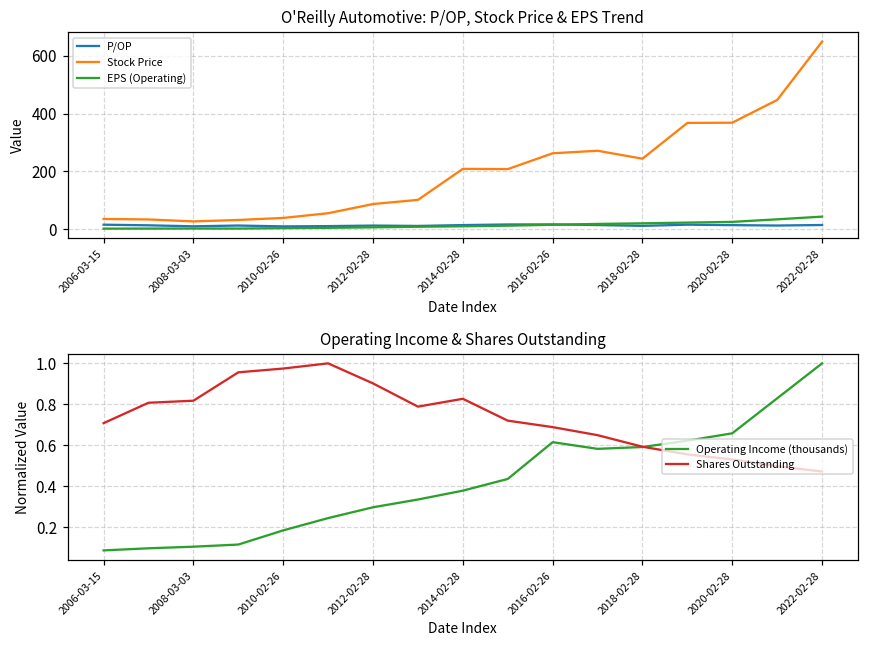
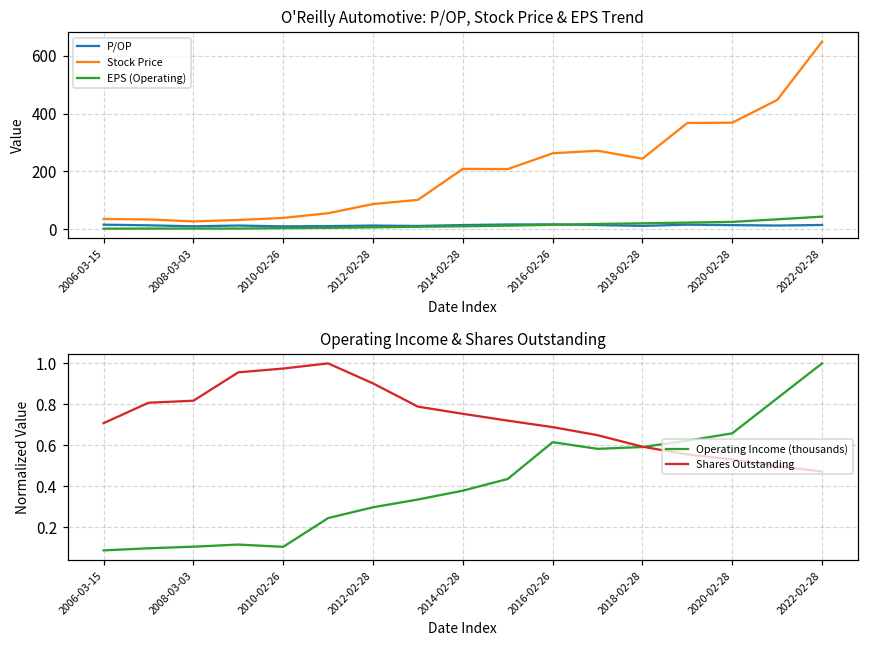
Operating Income & Shares Outstanding, Operating Income (thousands), 2010-02-26: 0.18 -> 0.10
Operating Income & Shares Outstanding, Shares Outstanding, 2014-02-28: 0.83 -> 0.75
